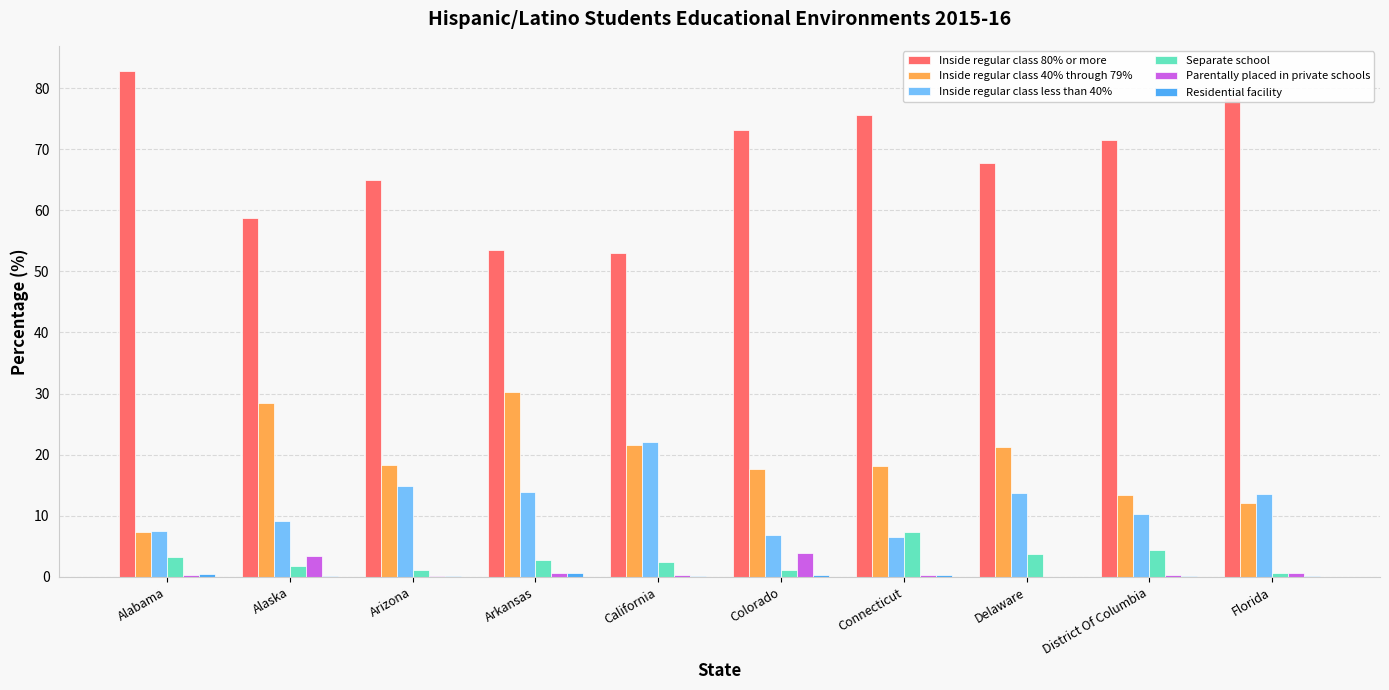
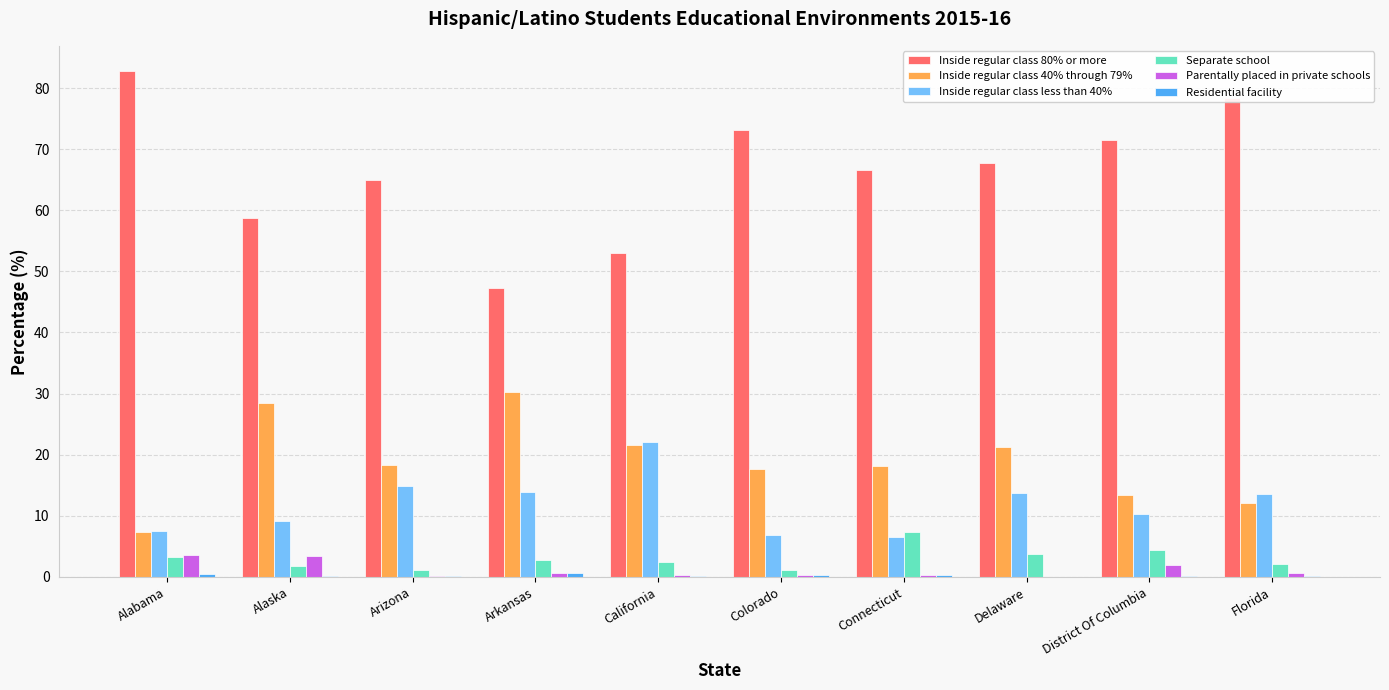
Parentally placed in private schools, Alabama: 0 -> 4
Inside regular class 80% or more, Arkansas: 53 -> 47
Parentally placed in private schools, Colorado: 4 -> 0
Inside regular class 80% or more, Connecticut: 76 -> 67
Parentally placed in private schools, District Of Columbia: 0 -> 2
Separate school, Florida: 1 -> 2
